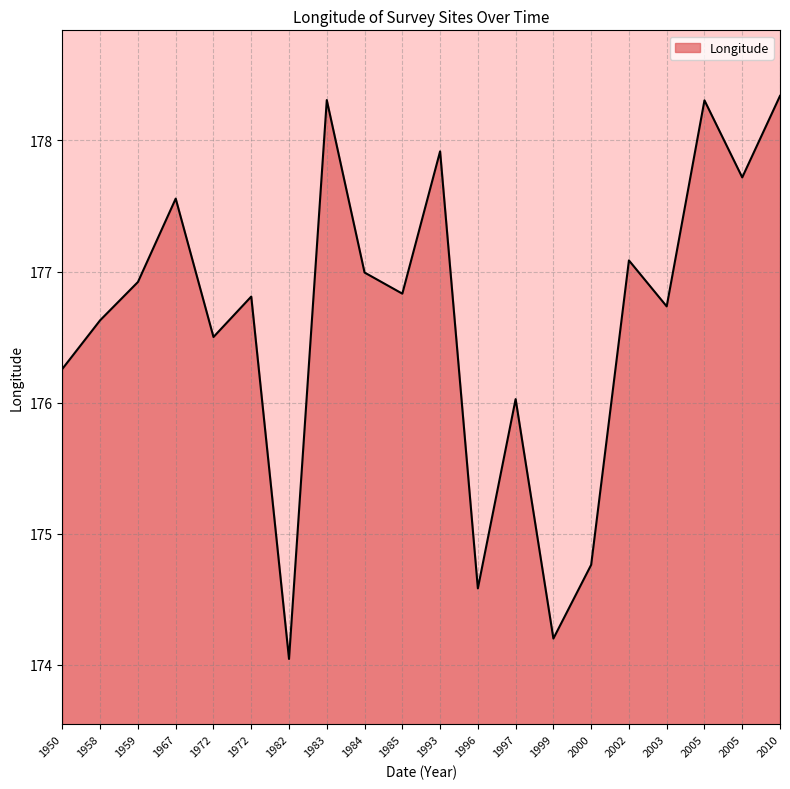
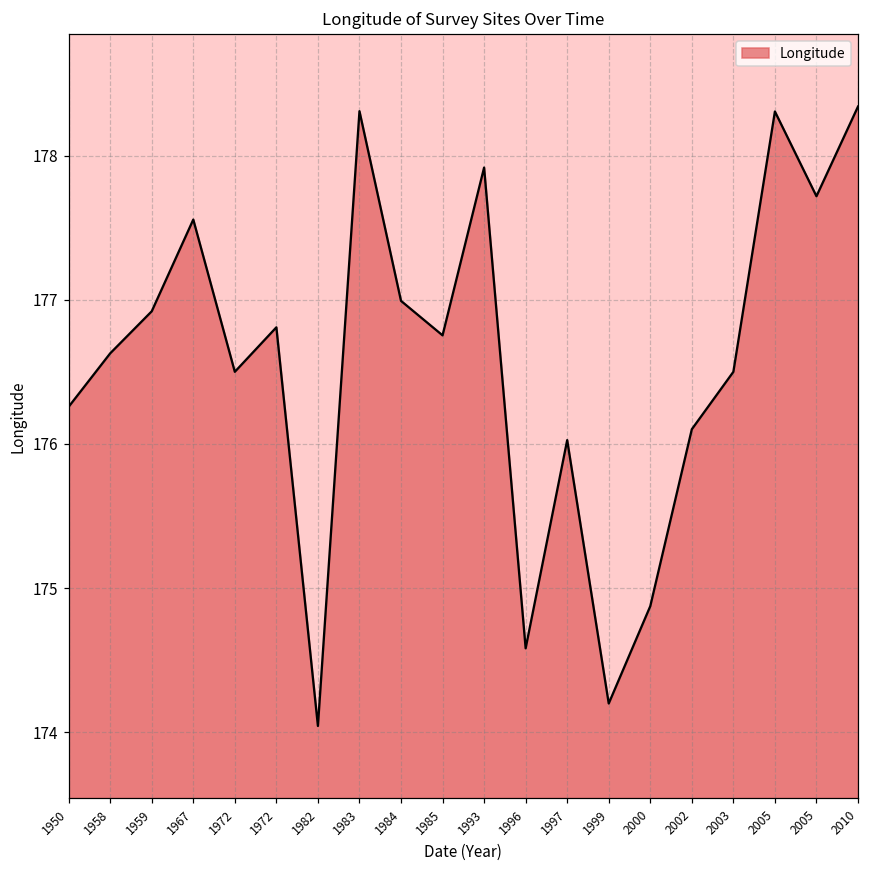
1985: 176.83 -> 176.75
2000: 174.76 -> 174.88
2002: 177.08 -> 176.10
2003: 176.73 -> 176.50
